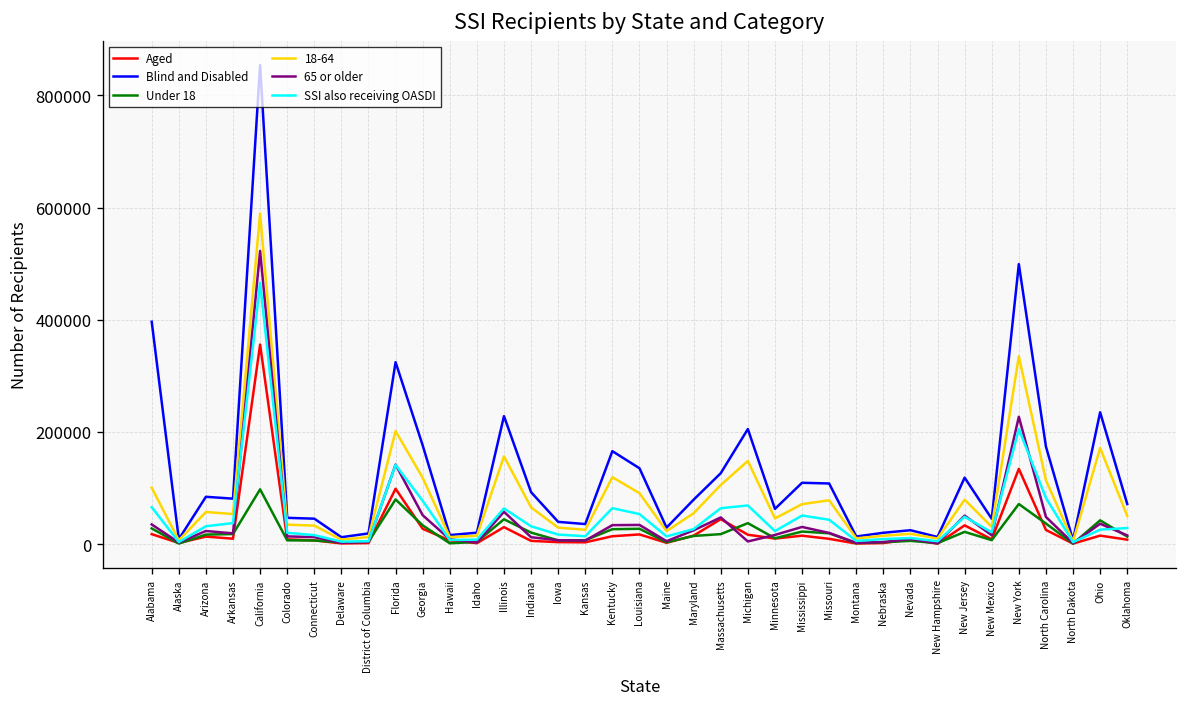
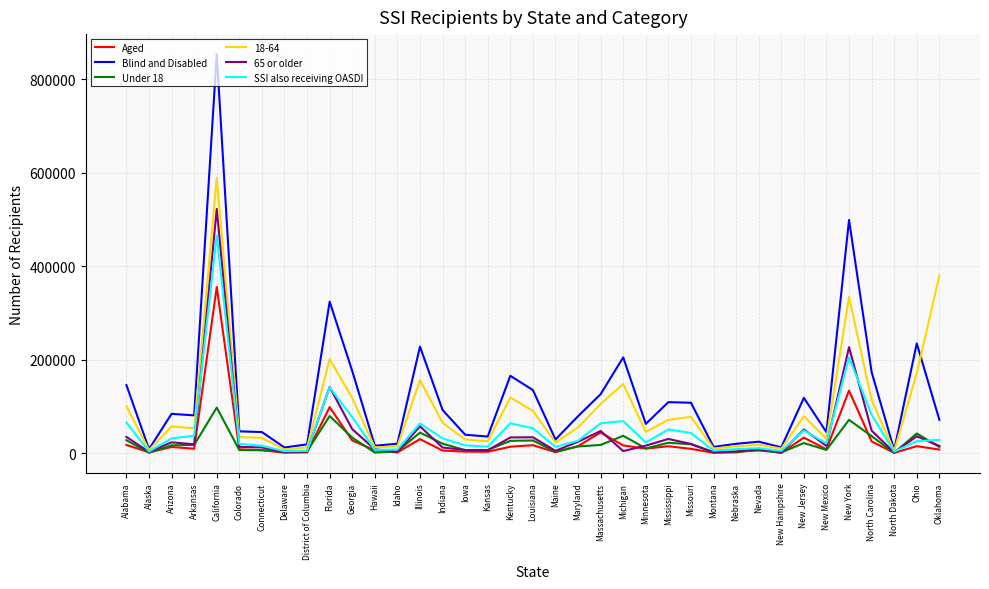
Blind and Disabled, Alabama: 400000 -> 150000
18-64, Oklahoma: 50000 -> 380000
